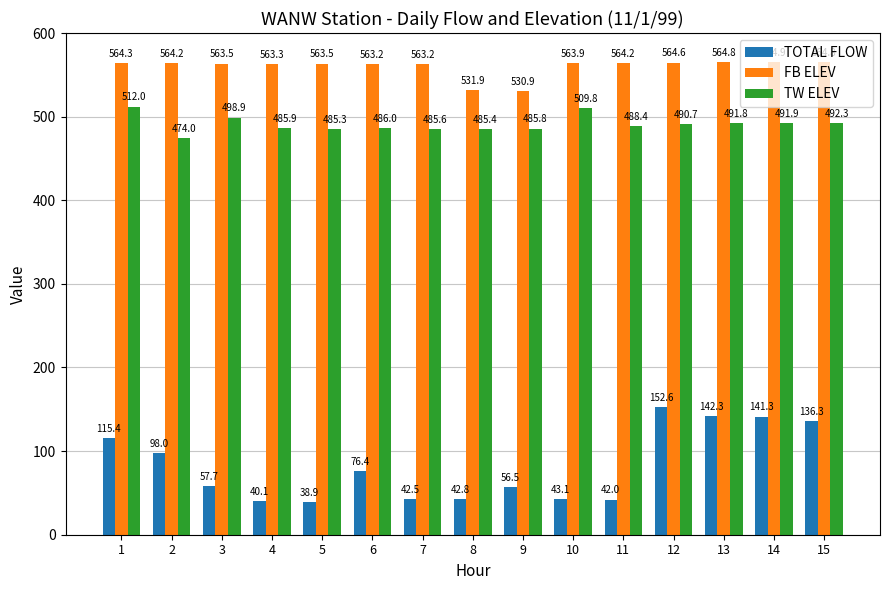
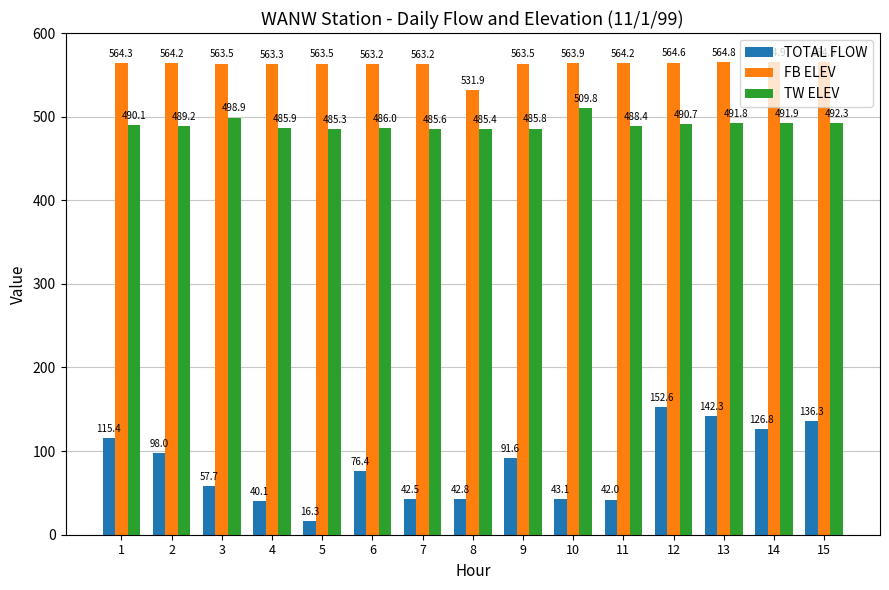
TW ELEV, 1: 512.0 -> 490.1
TW ELEV, 2: 474.0 -> 489.2
TOTAL FLOW, 5: 38.9 -> 16.3
TOTAL FLOW, 9: 56.5 -> 91.6
FB ELEV, 9: 530.9 -> 563.5
TOTAL FLOW, 14: 141.3 -> 126.8
